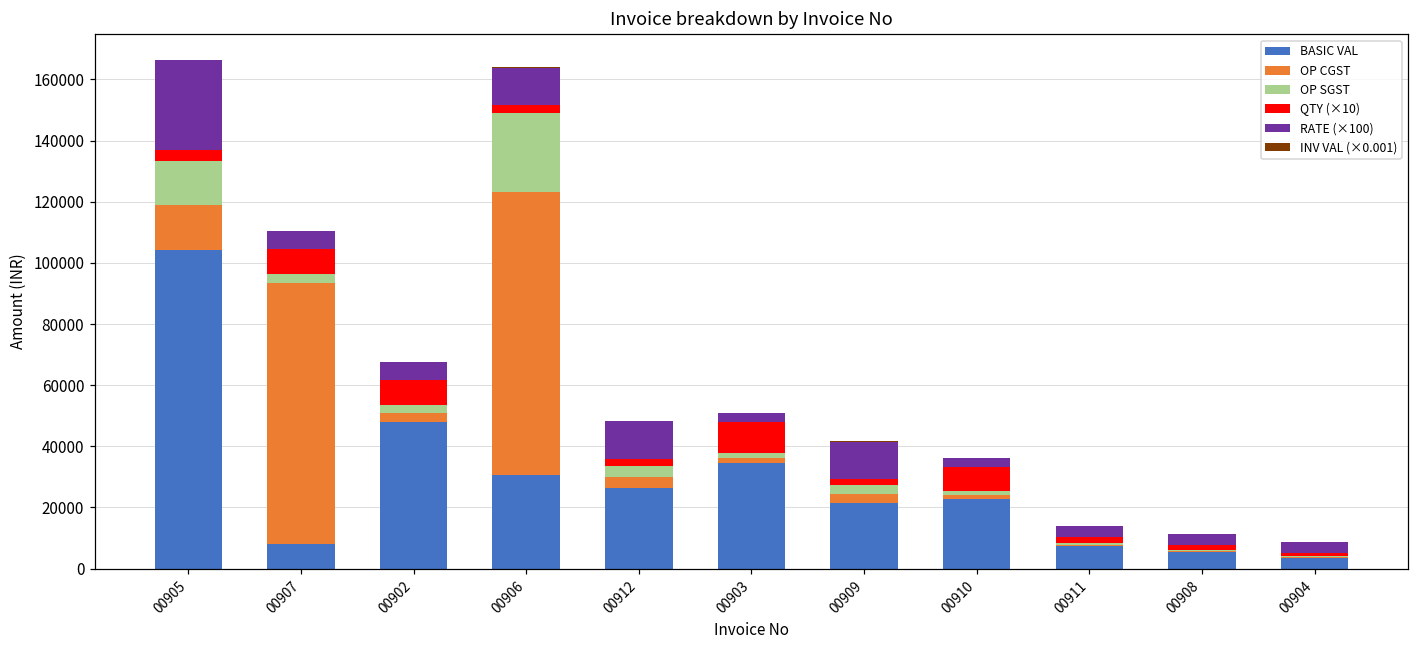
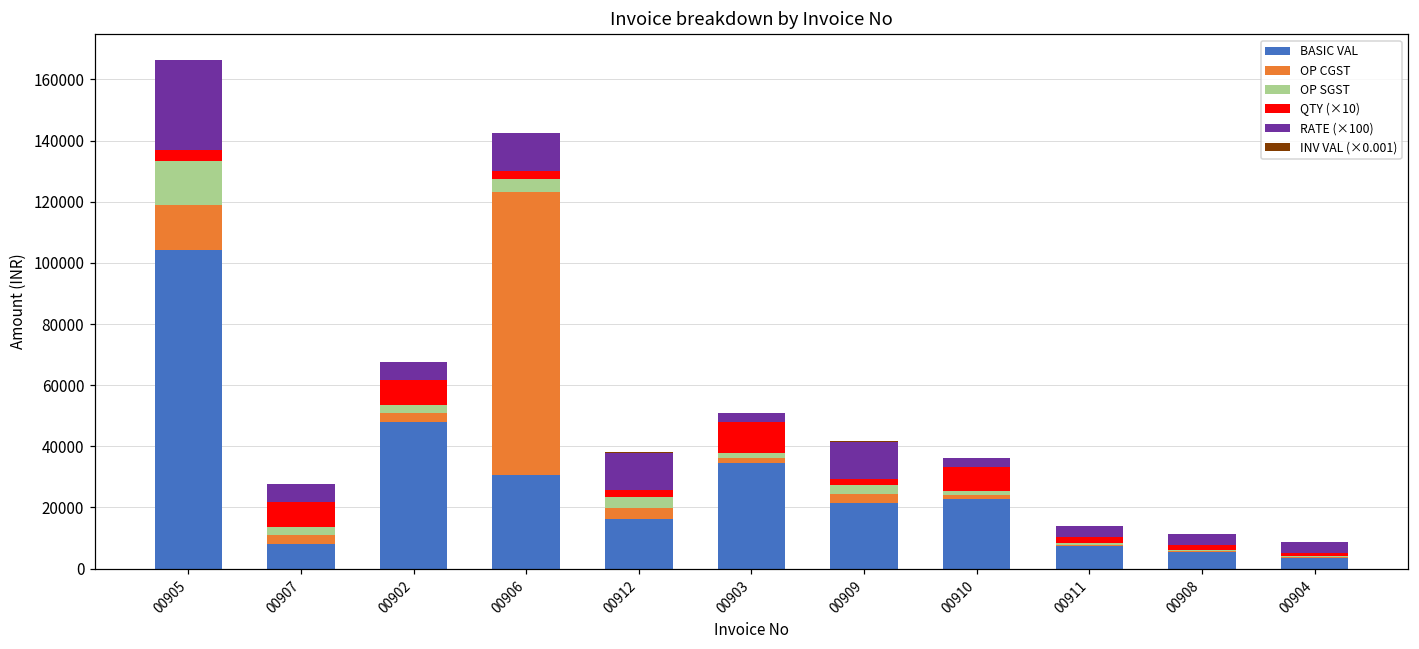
OP CGST, 00907: 86000 -> 3000
OP SGST, 00906: 26000 -> 4000
BASIC VAL, 00912: 26000 -> 16000
